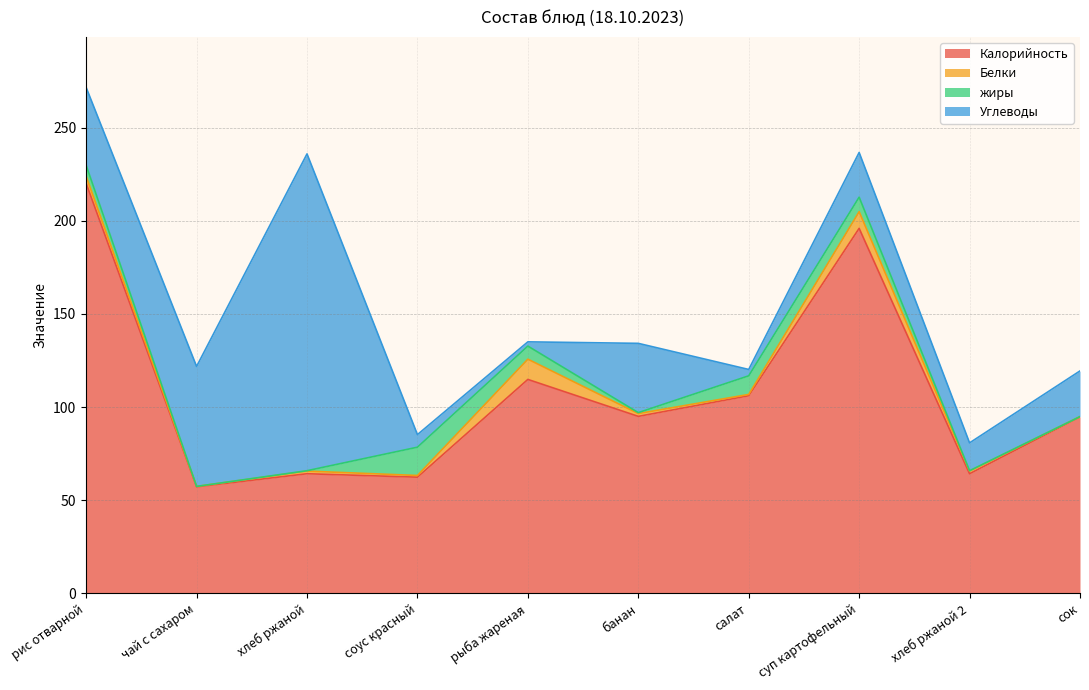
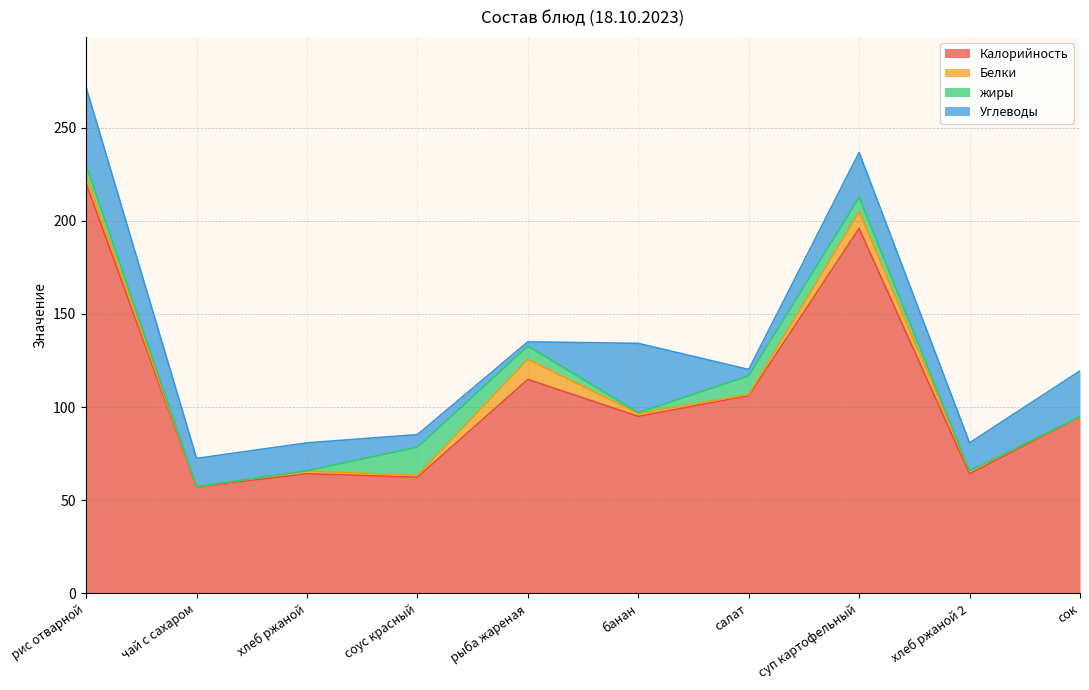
Углеводы, чай с сахаром: 64 -> 15
Углеводы, хлеб ржаной: 170 -> 15
